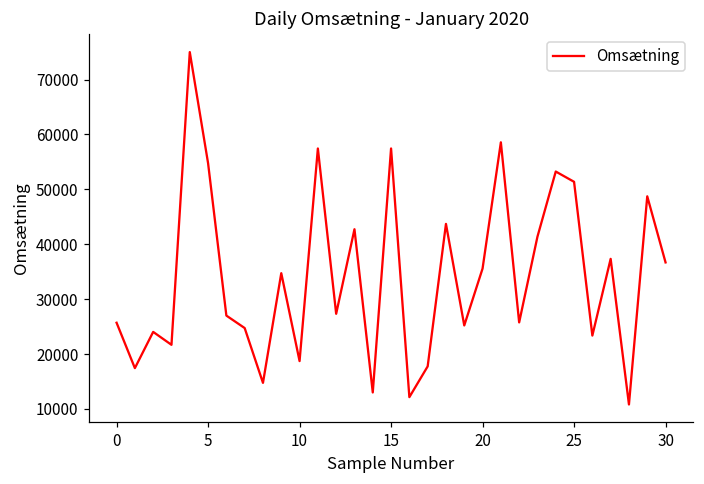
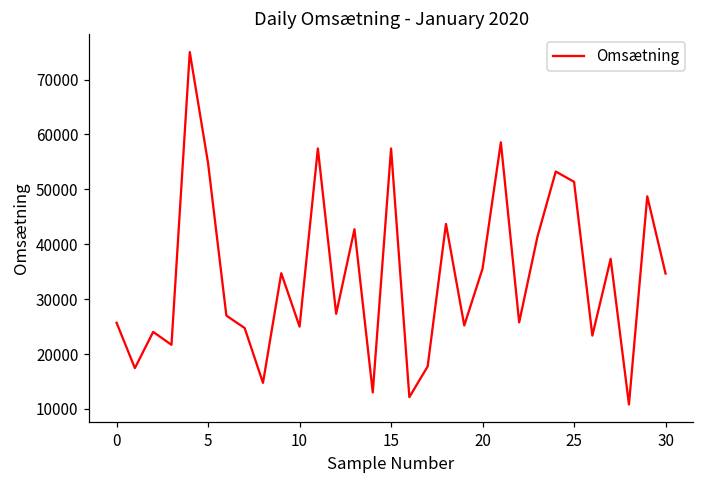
10: 19000 -> 25000
30: 37000 -> 35000
